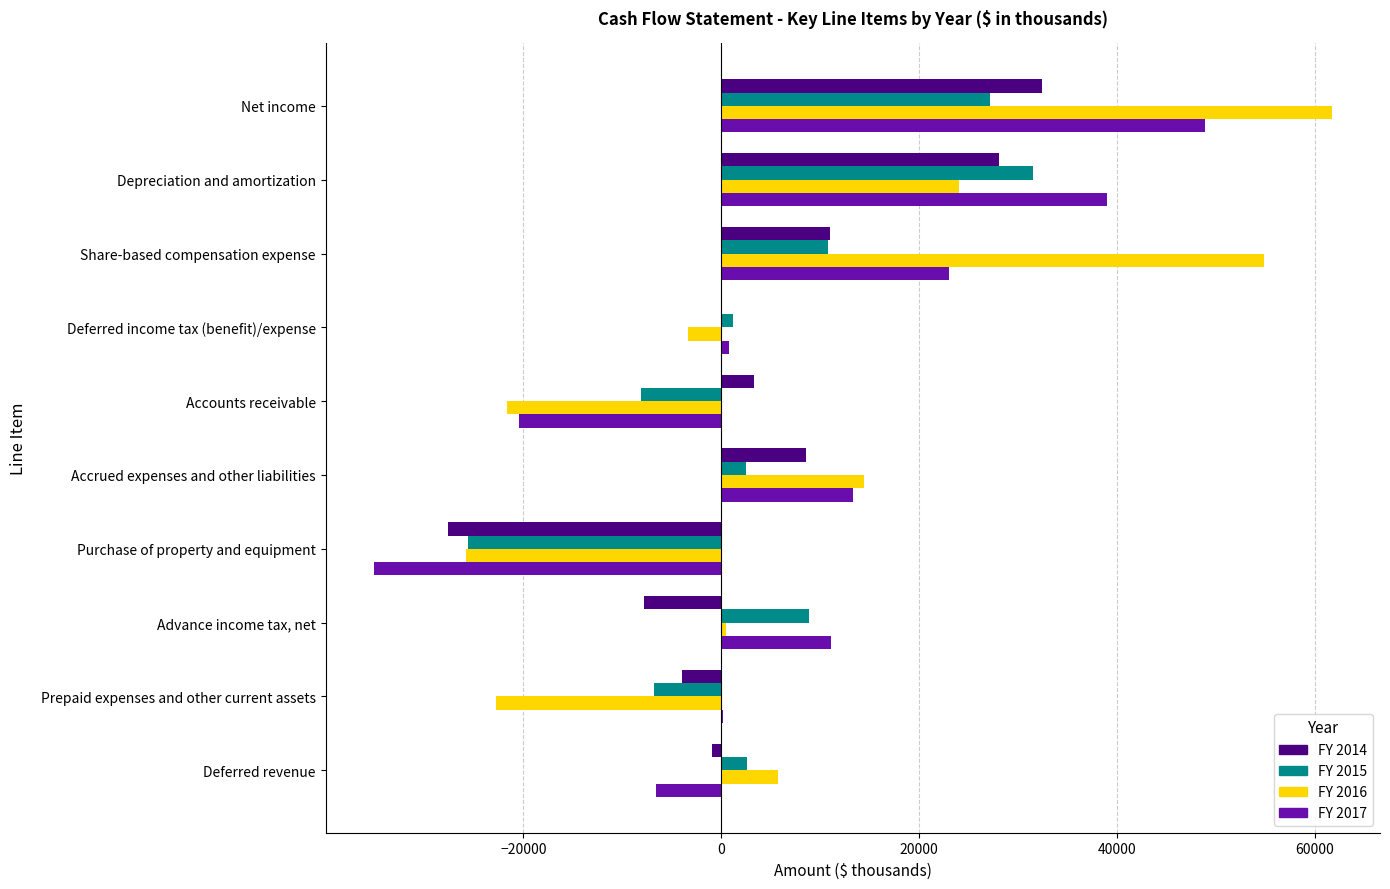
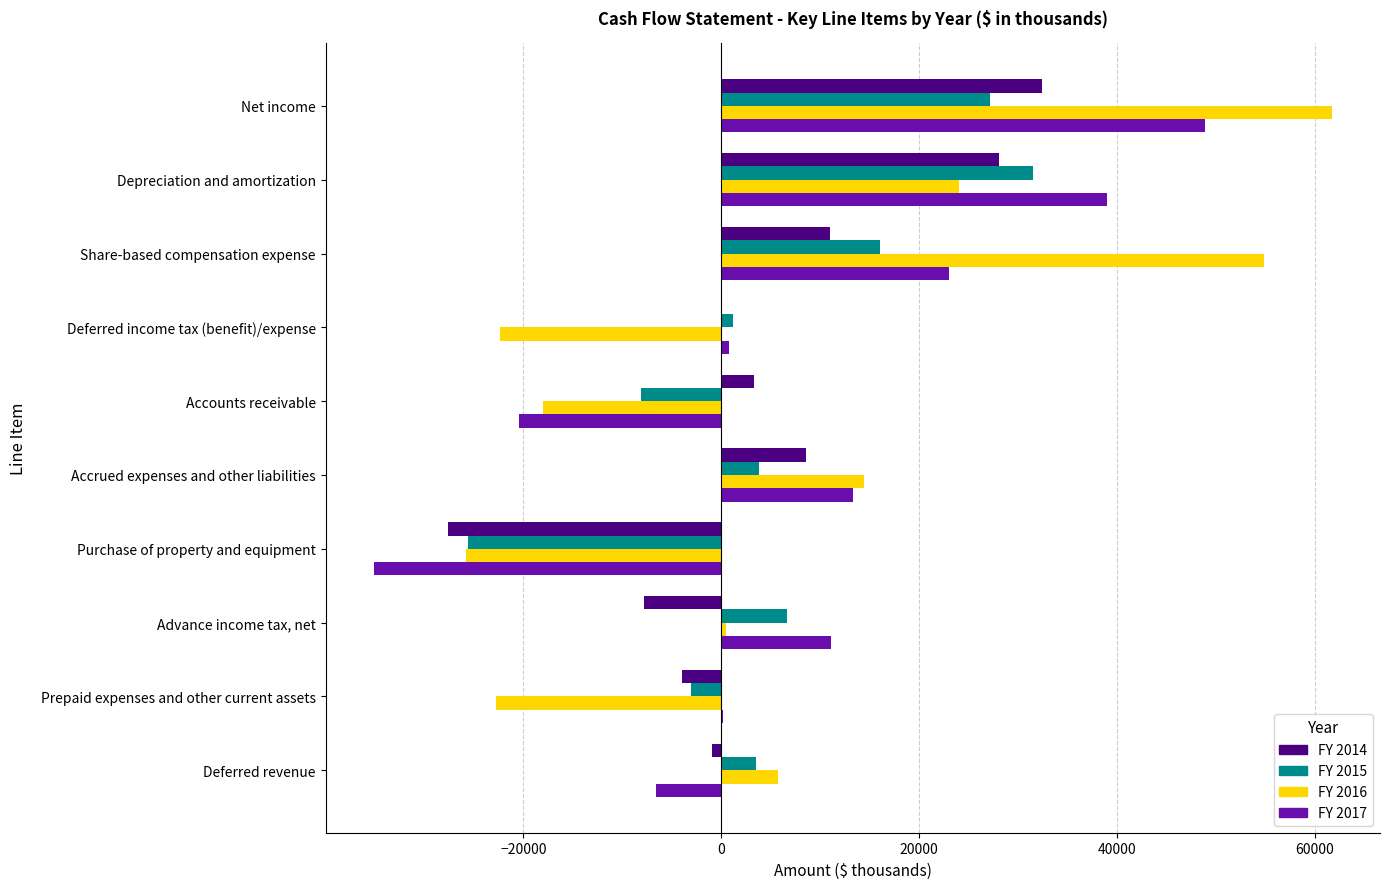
FY 2015, Share-based compensation expense: 11000 -> 16000
FY 2016, Deferred income tax (benefit)/expense: -3000 -> -22000
FY 2016, Accounts receivable: -22000 -> -18000
FY 2015, Accrued expenses and other liabilities: 3000 -> 4000
FY 2015, Advance income tax, net: 9000 -> 7000
FY 2015, Prepaid expenses and other current assets: -7000 -> -3000
FY 2015, Deferred revenue: 2600 -> 3500
